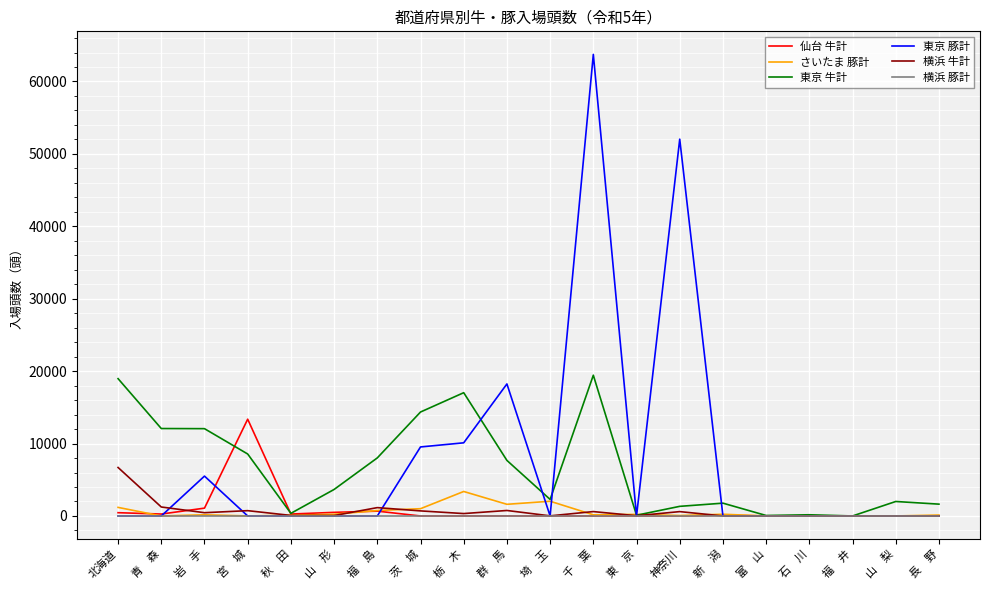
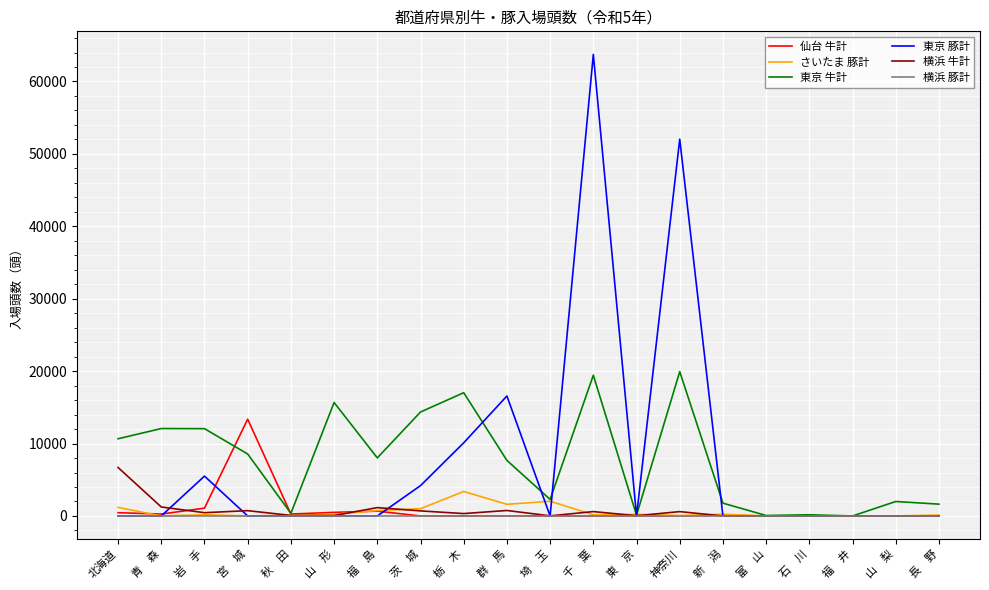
東京 牛計, 北海道: 19000 -> 11000
東京 牛計, 山 形: 4000 -> 16000
東京 豚計, 茨 城: 10000 -> 4000
東京 豚計, 群 馬: 18000 -> 17000
東京 牛計, 神奈川: 1000 -> 20000
